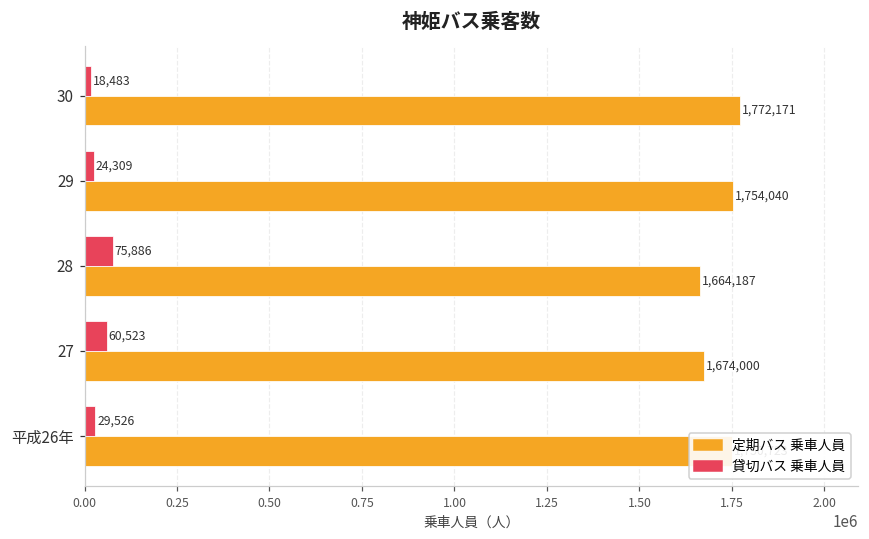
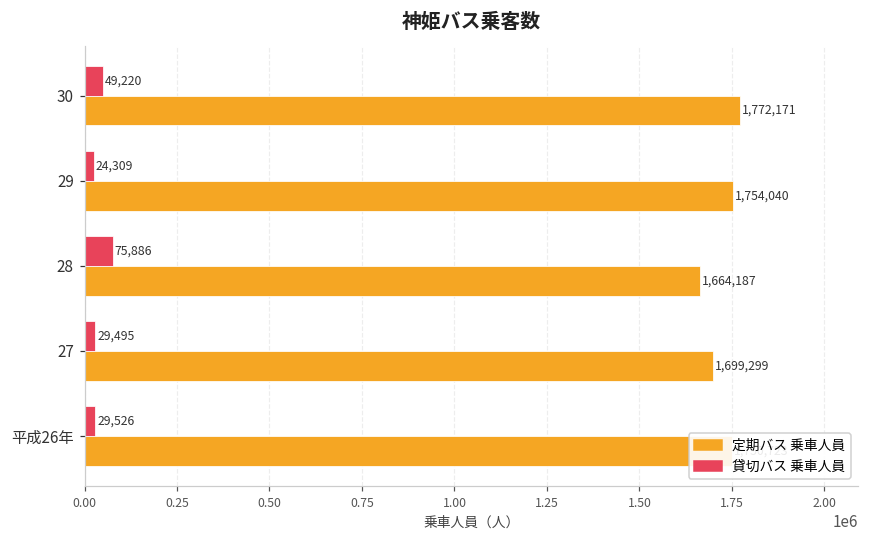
貸切バス 乗車人員, 30: 18,483 -> 49,220
貸切バス 乗車人員, 27: 60,523 -> 29,495
定期バス 乗車人員, 27: 1,674,000 -> 1,699,299
